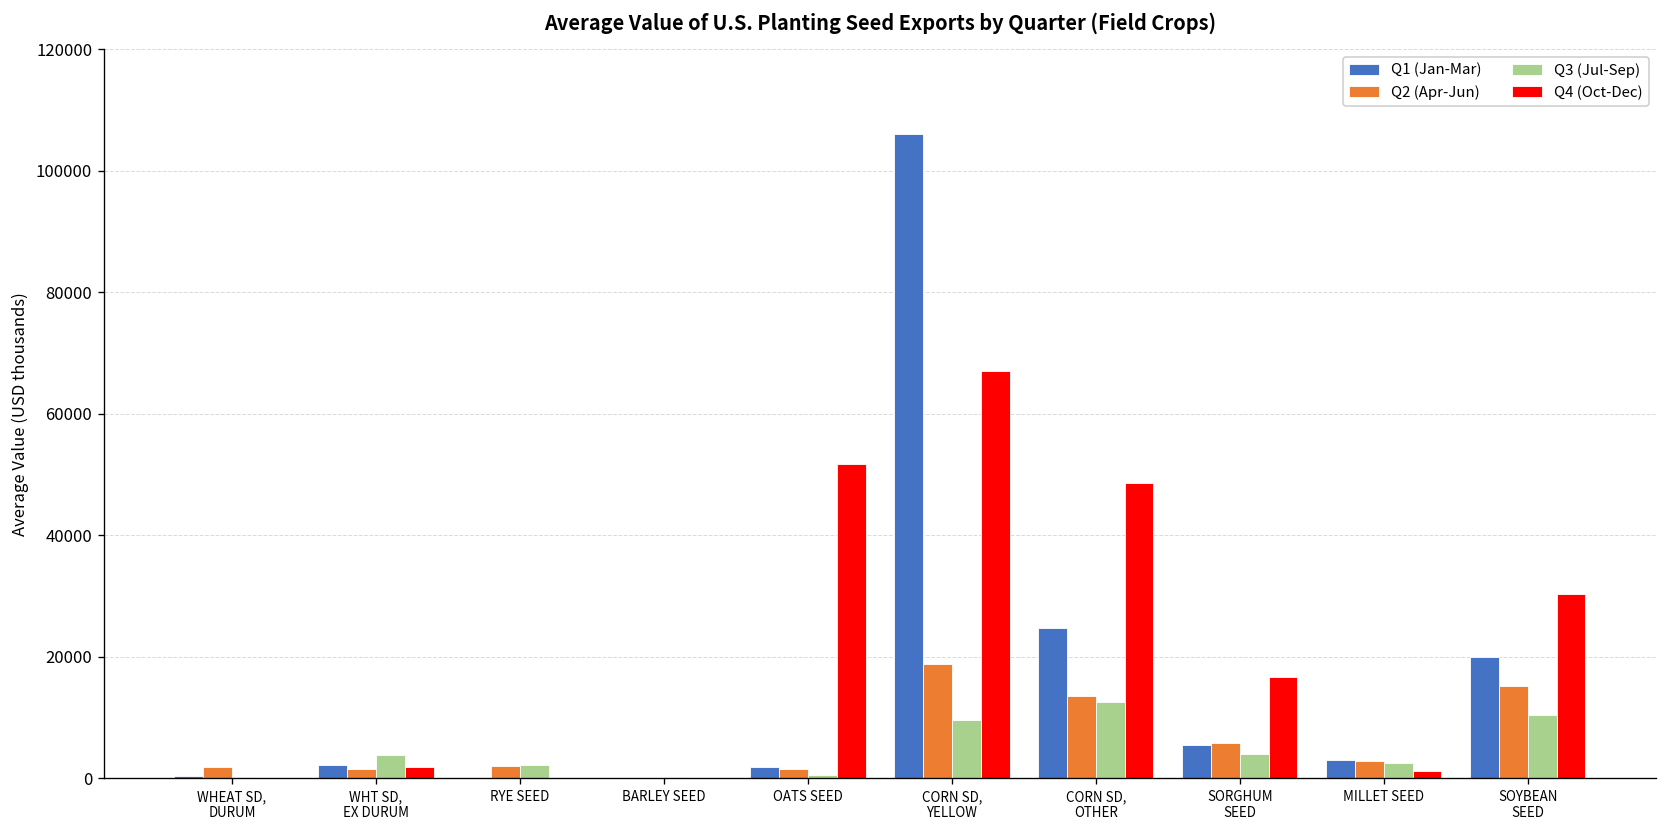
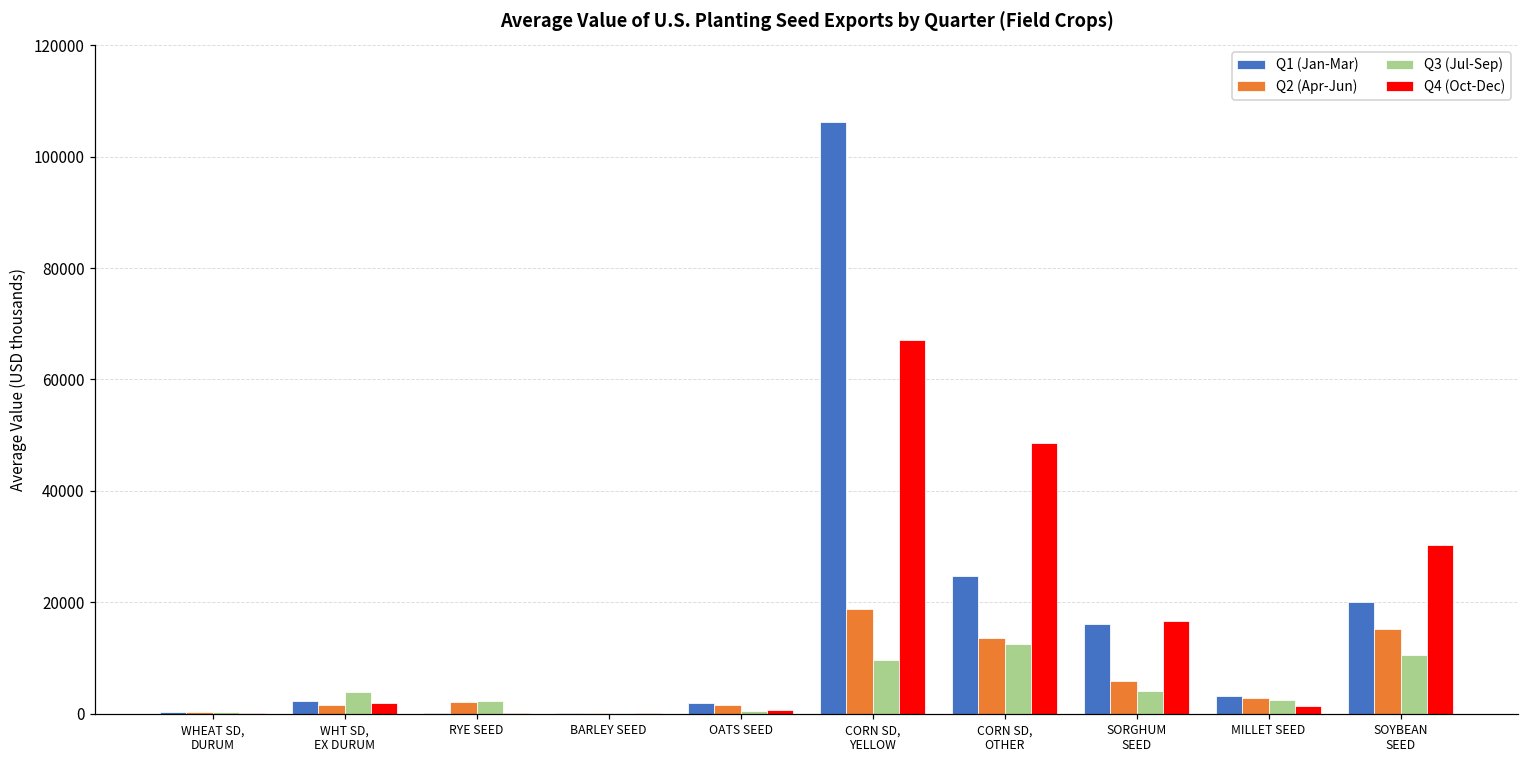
Q2 (Apr-Jun), WHEAT SD, DURUM: 2000 -> 0
Q4 (Oct-Dec), OATS SEED: 52000 -> 1000
Q1 (Jan-Mar), SORGHUM SEED: 5000 -> 16000
